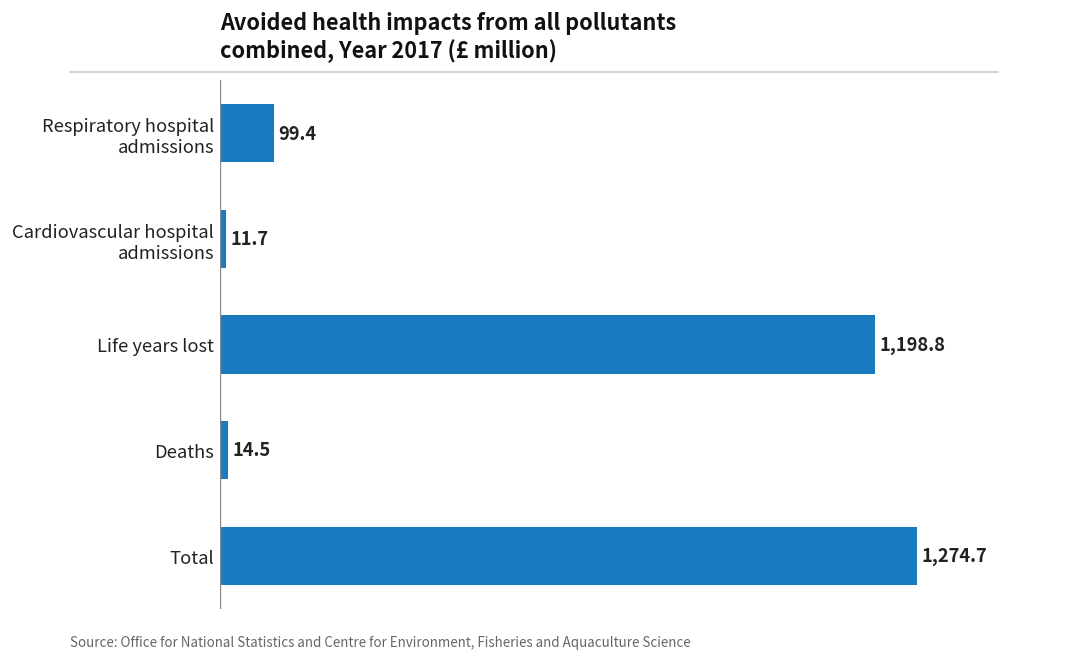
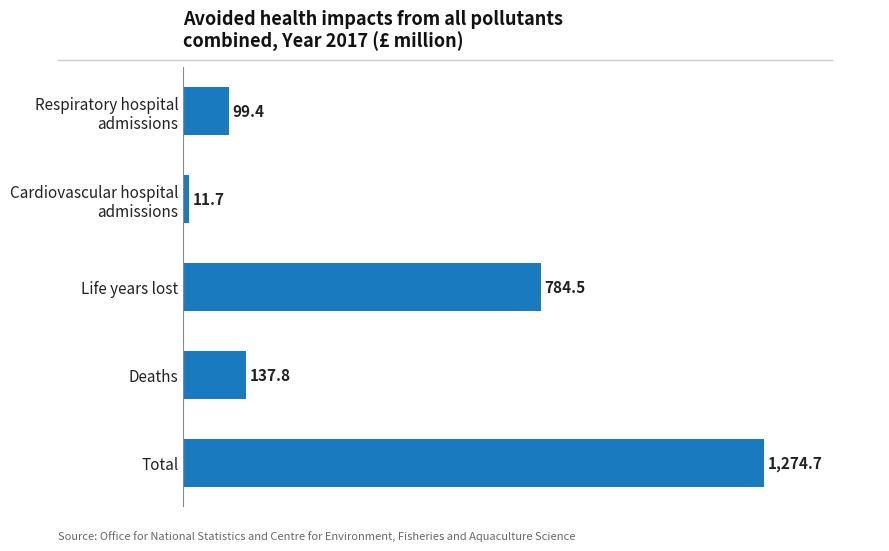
Life years lost: 1,198.8 -> 784.5
Deaths: 14.5 -> 137.8
